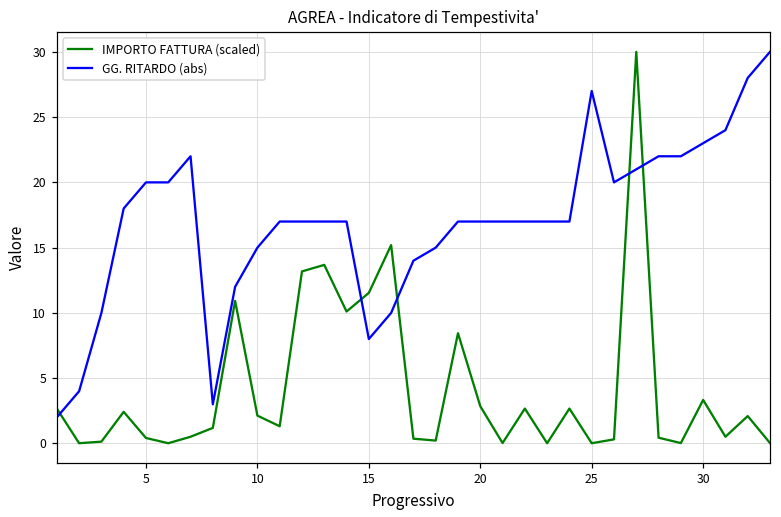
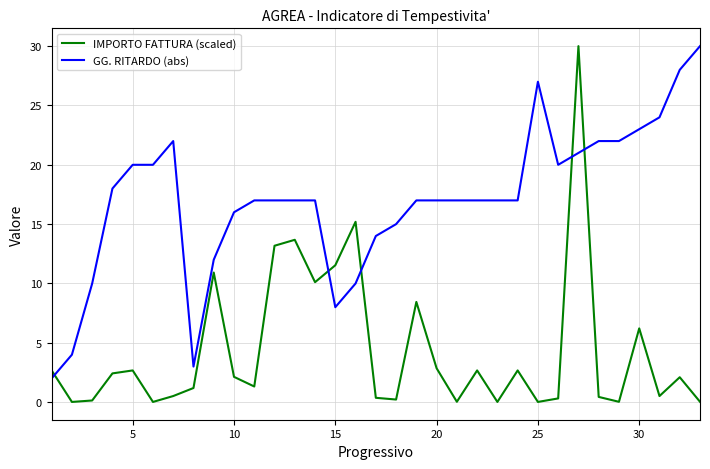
IMPORTO FATTURA (scaled), 5: 0.4 -> 2.7
GG. RITARDO (abs), 10: 15.0 -> 16.0
IMPORTO FATTURA (scaled), 30: 3.3 -> 6.2
